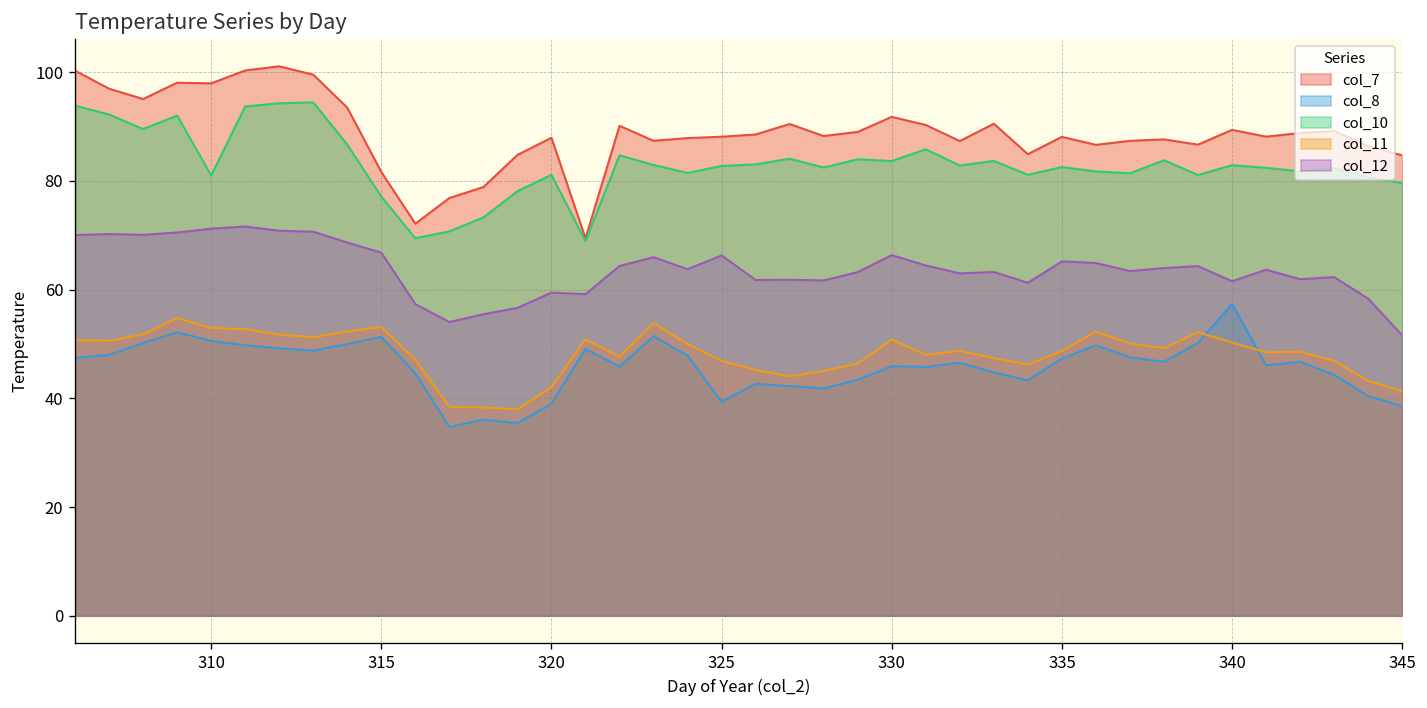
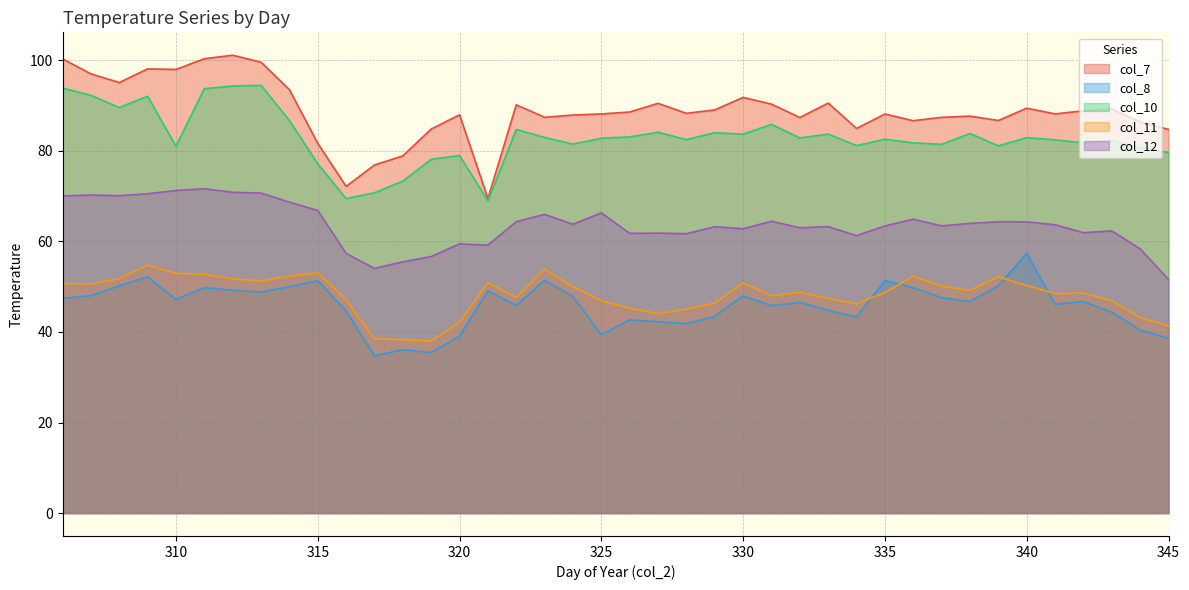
col_8, 310: 51 -> 47
col_10, 320: 81 -> 79
col_8, 330: 46 -> 48
col_12, 330: 66 -> 63
col_8, 335: 47 -> 51
col_12, 335: 65 -> 63
col_12, 340: 62 -> 64
